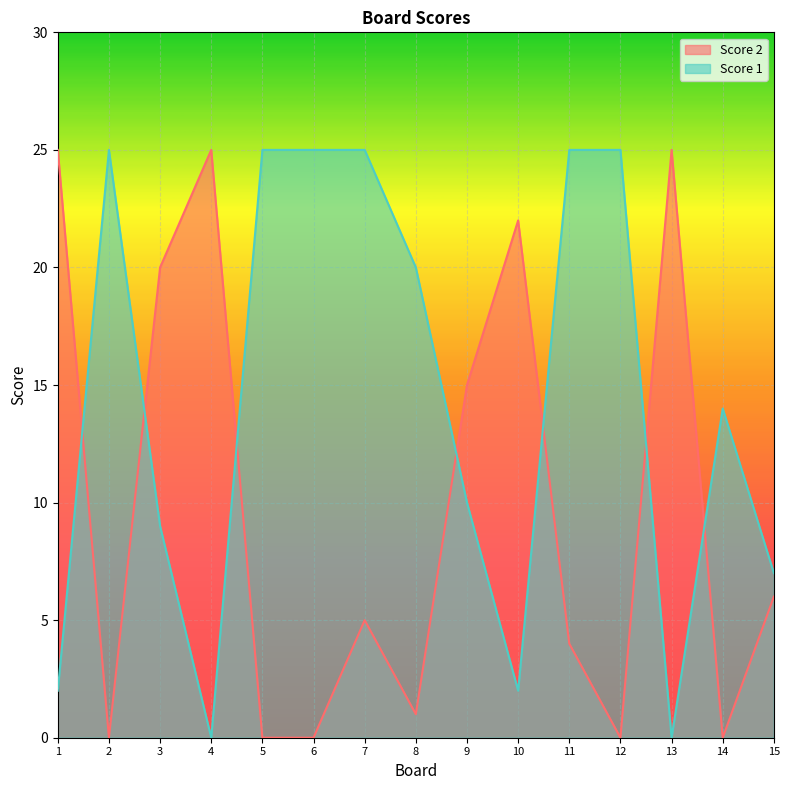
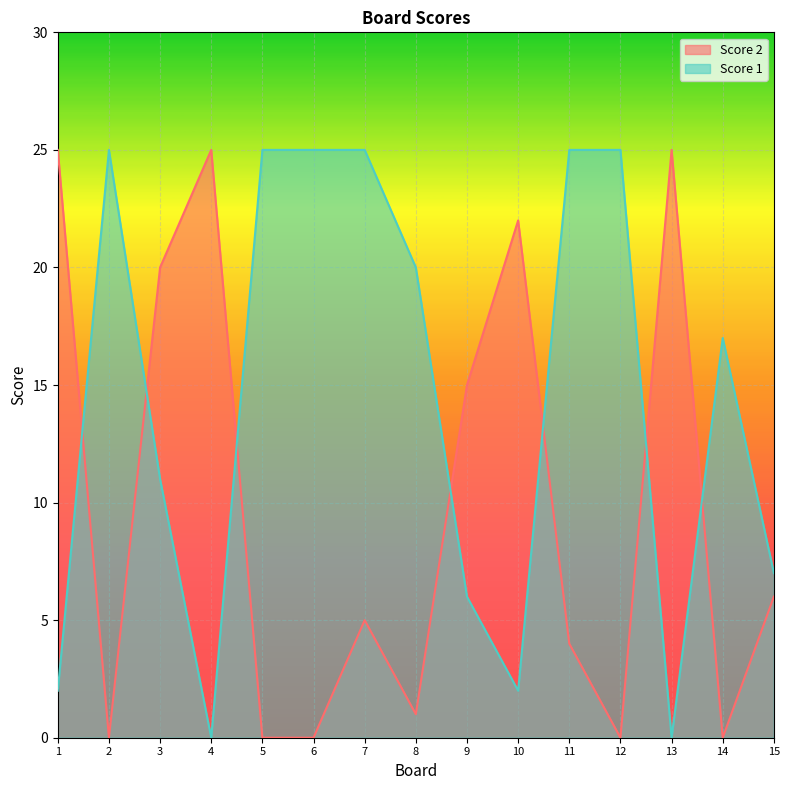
Score 1, 3: 9 -> 11
Score 1, 9: 10 -> 6
Score 1, 14: 14 -> 17
